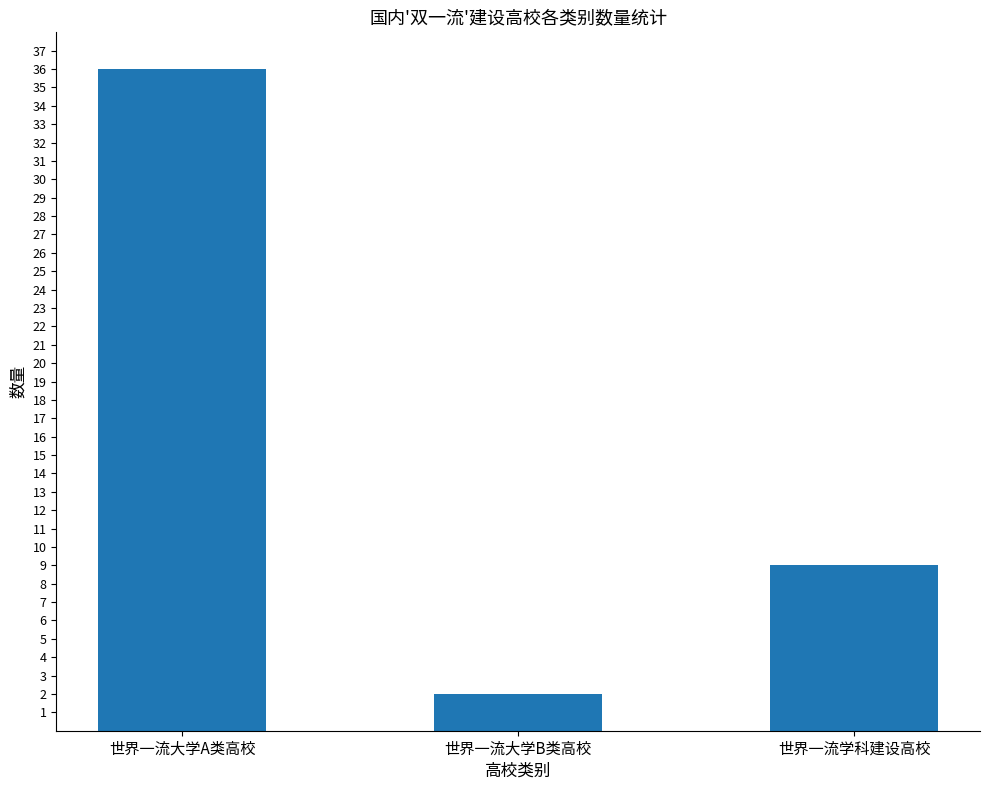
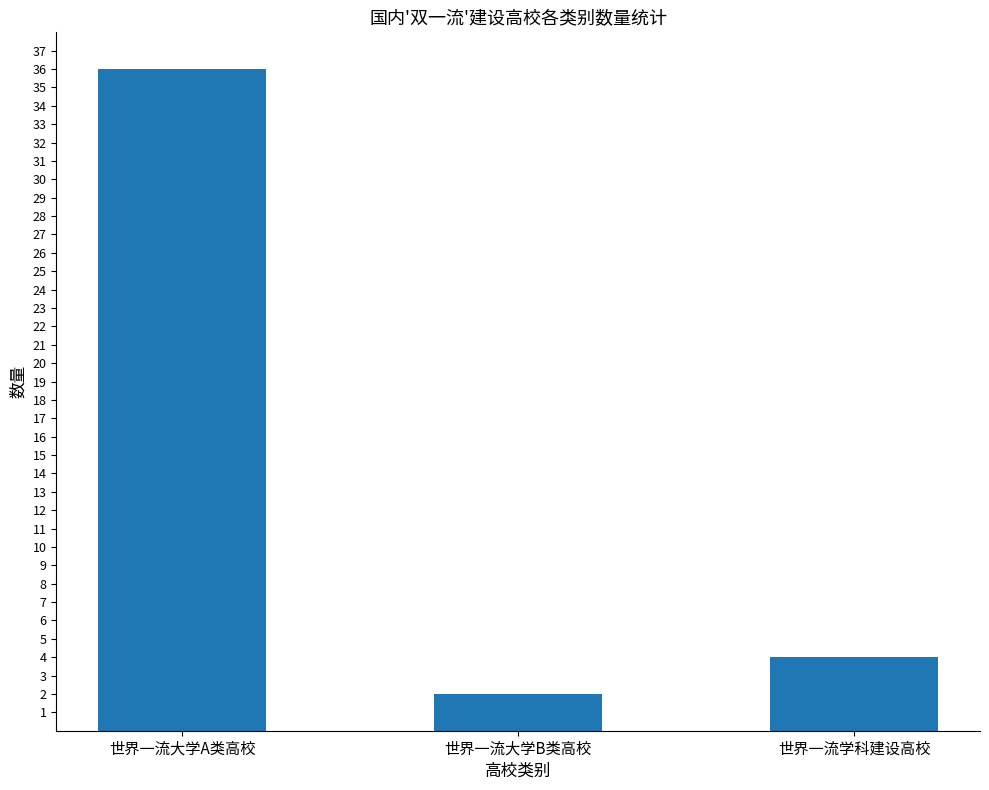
世界一流学科建设高校: 9 -> 4
